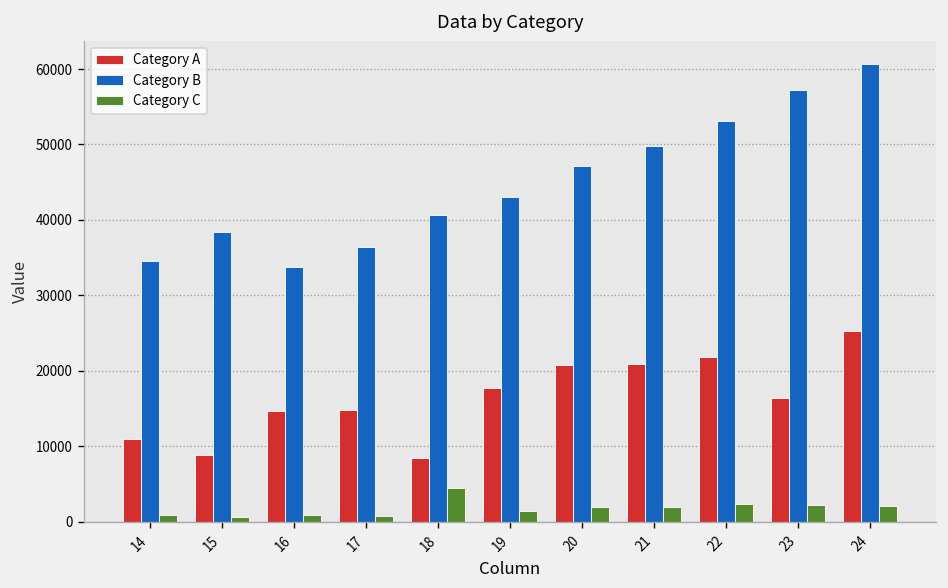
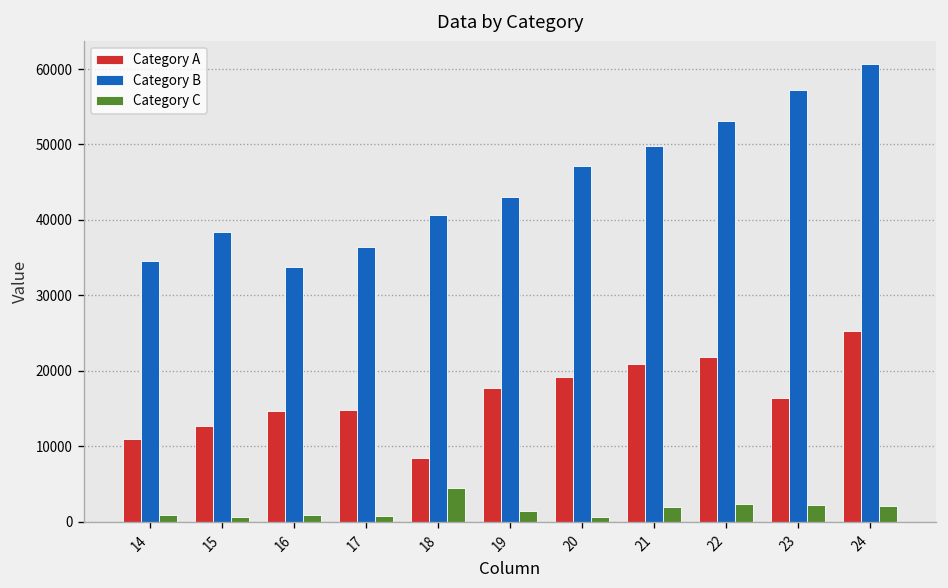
Category A, 15: 9000 -> 13000
Category A, 20: 21000 -> 19000
Category C, 20: 2000 -> 1000
